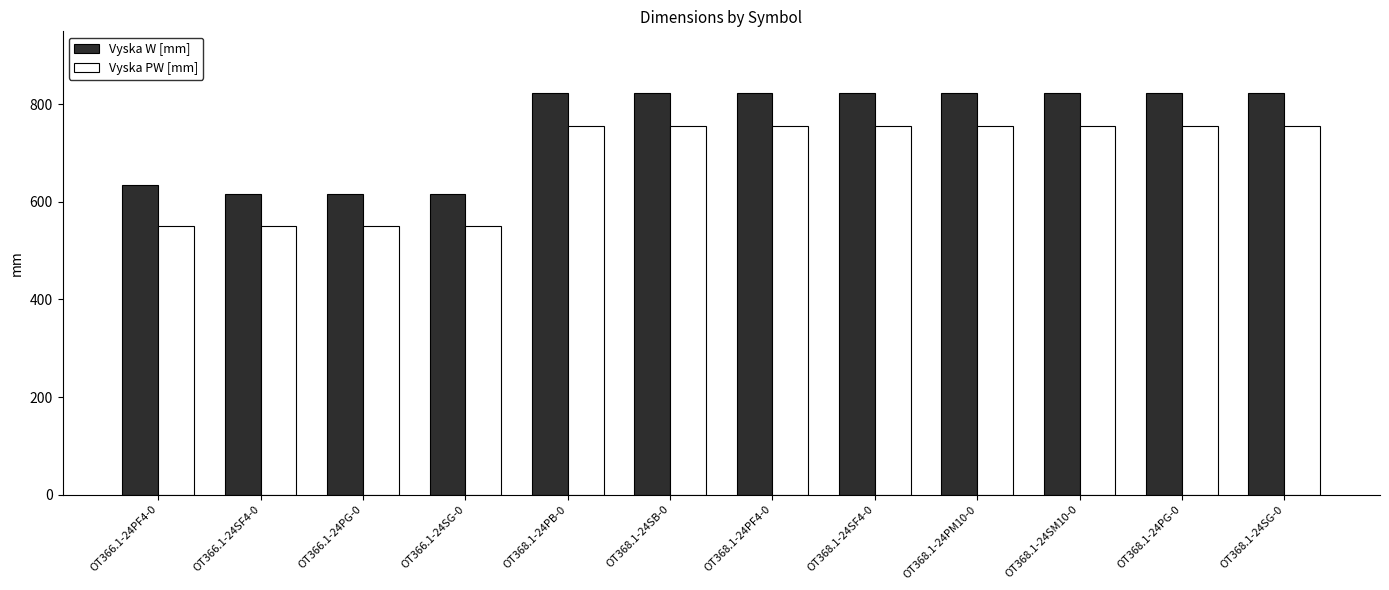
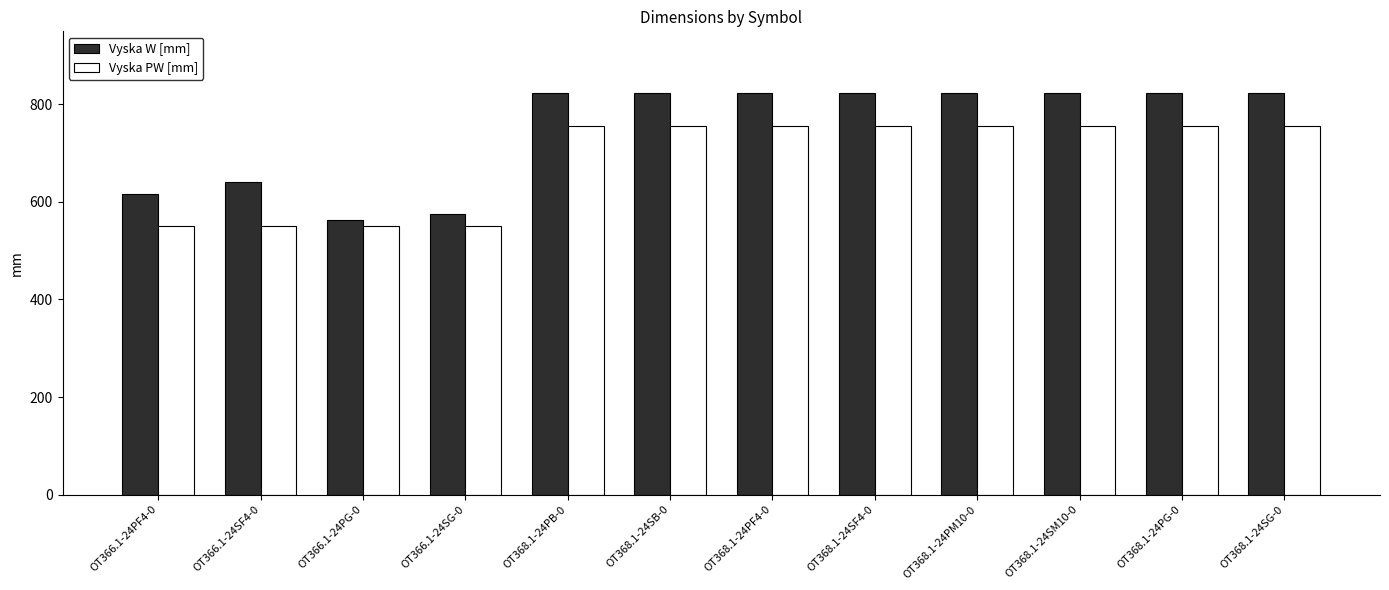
Vyska W [mm], OT366.1-24PF4-0: 630 -> 620
Vyska W [mm], OT366.1-24SF4-0: 620 -> 640
Vyska W [mm], OT366.1-24PG-0: 620 -> 560
Vyska W [mm], OT366.1-24SG-0: 620 -> 580
